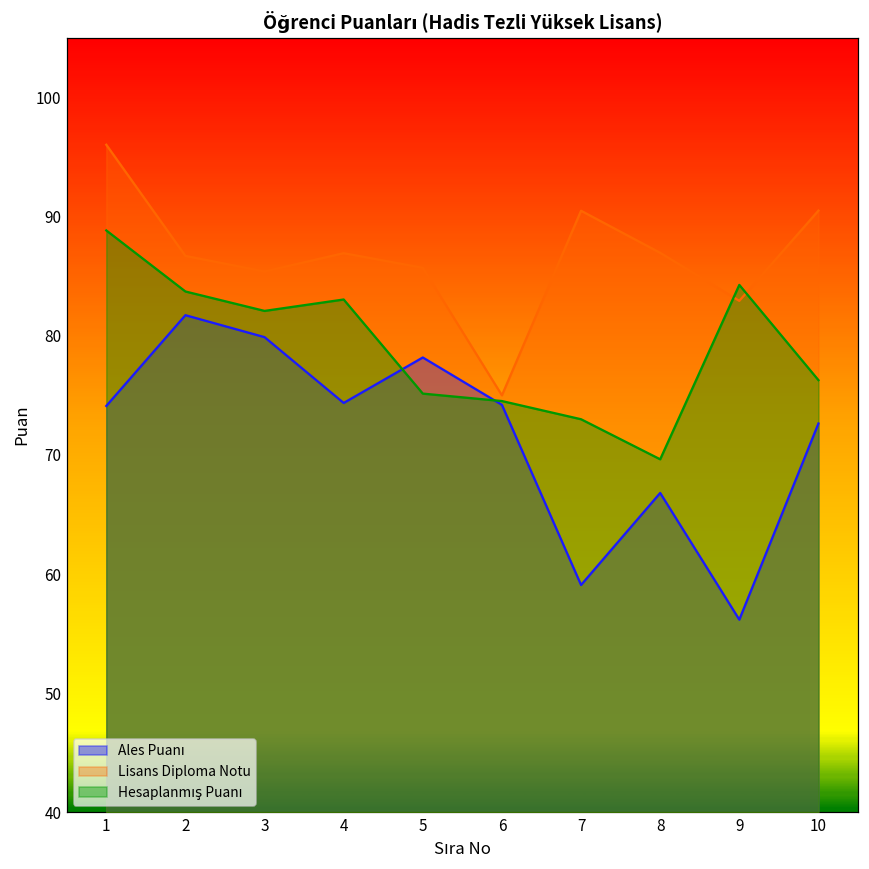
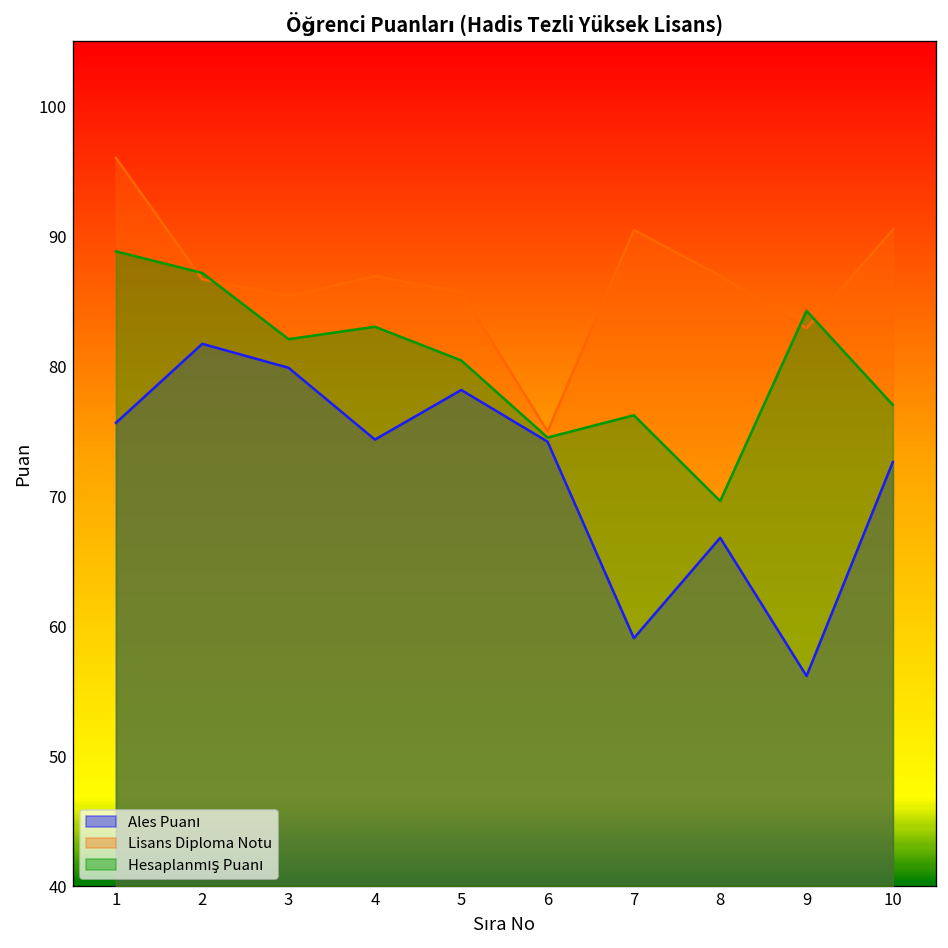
Ales Puanı, 1: 74.1 -> 75.6
Hesaplanmış Puanı, 2: 83.7 -> 87.2
Hesaplanmış Puanı, 5: 75.1 -> 80.5
Hesaplanmış Puanı, 7: 73.0 -> 76.2
Hesaplanmış Puanı, 10: 76.3 -> 77.0
